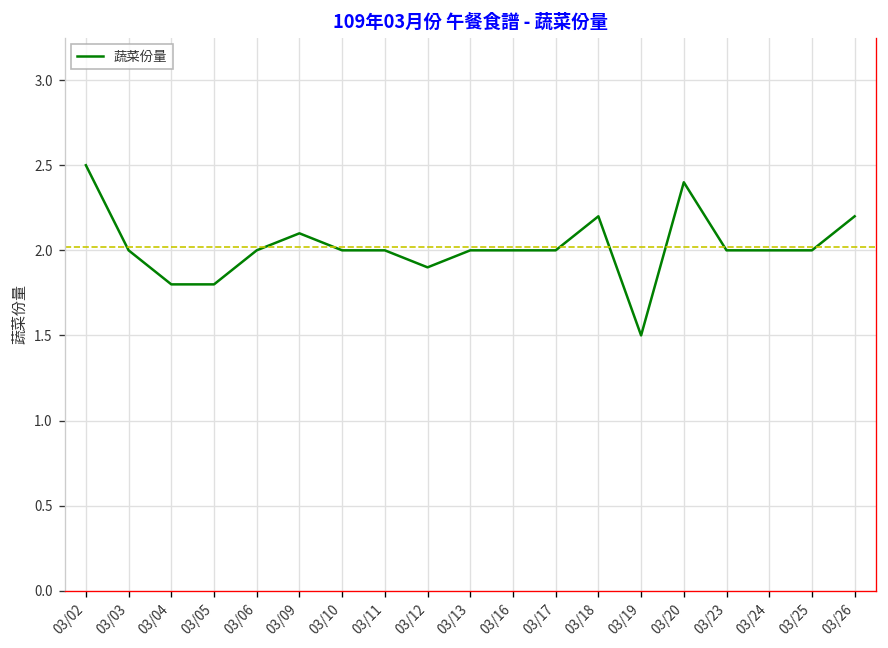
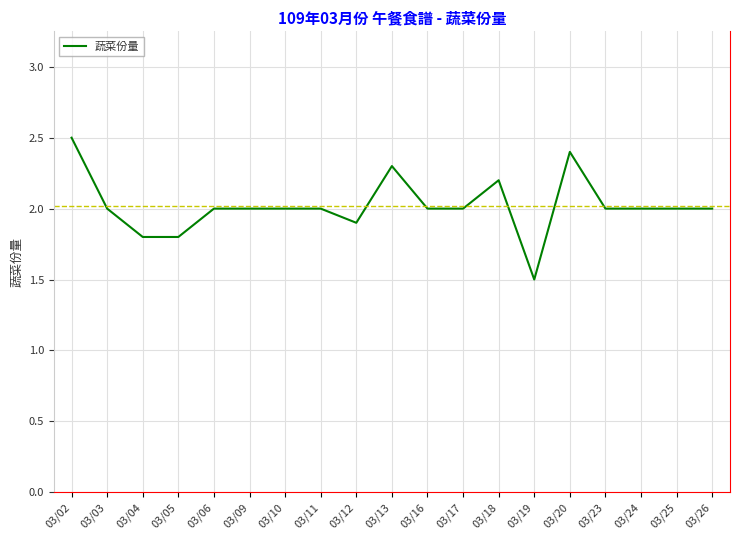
03/09: 2.1 -> 2.0
03/13: 2.0 -> 2.3
03/26: 2.2 -> 2.0
